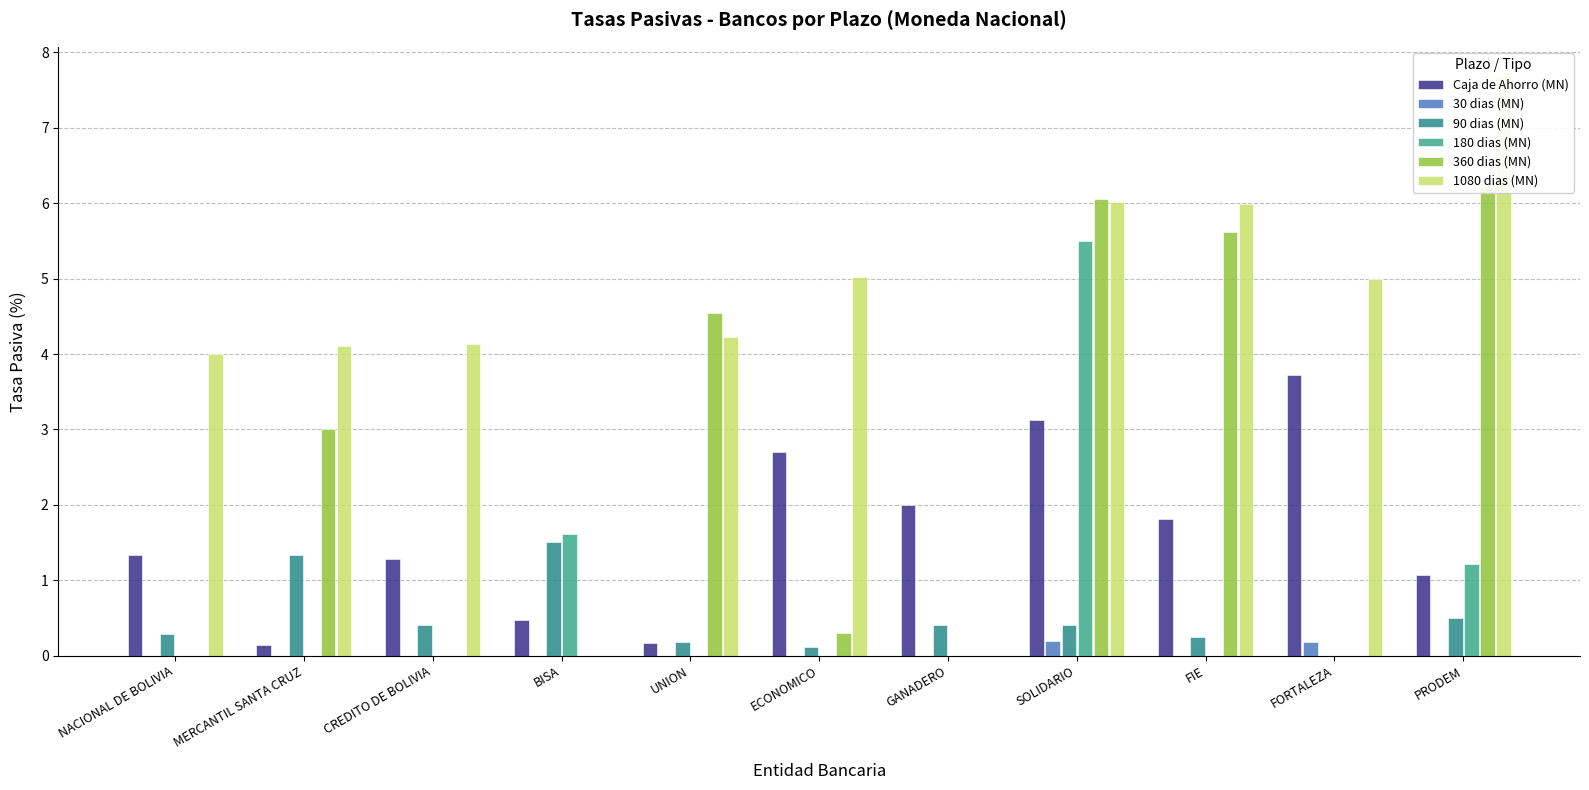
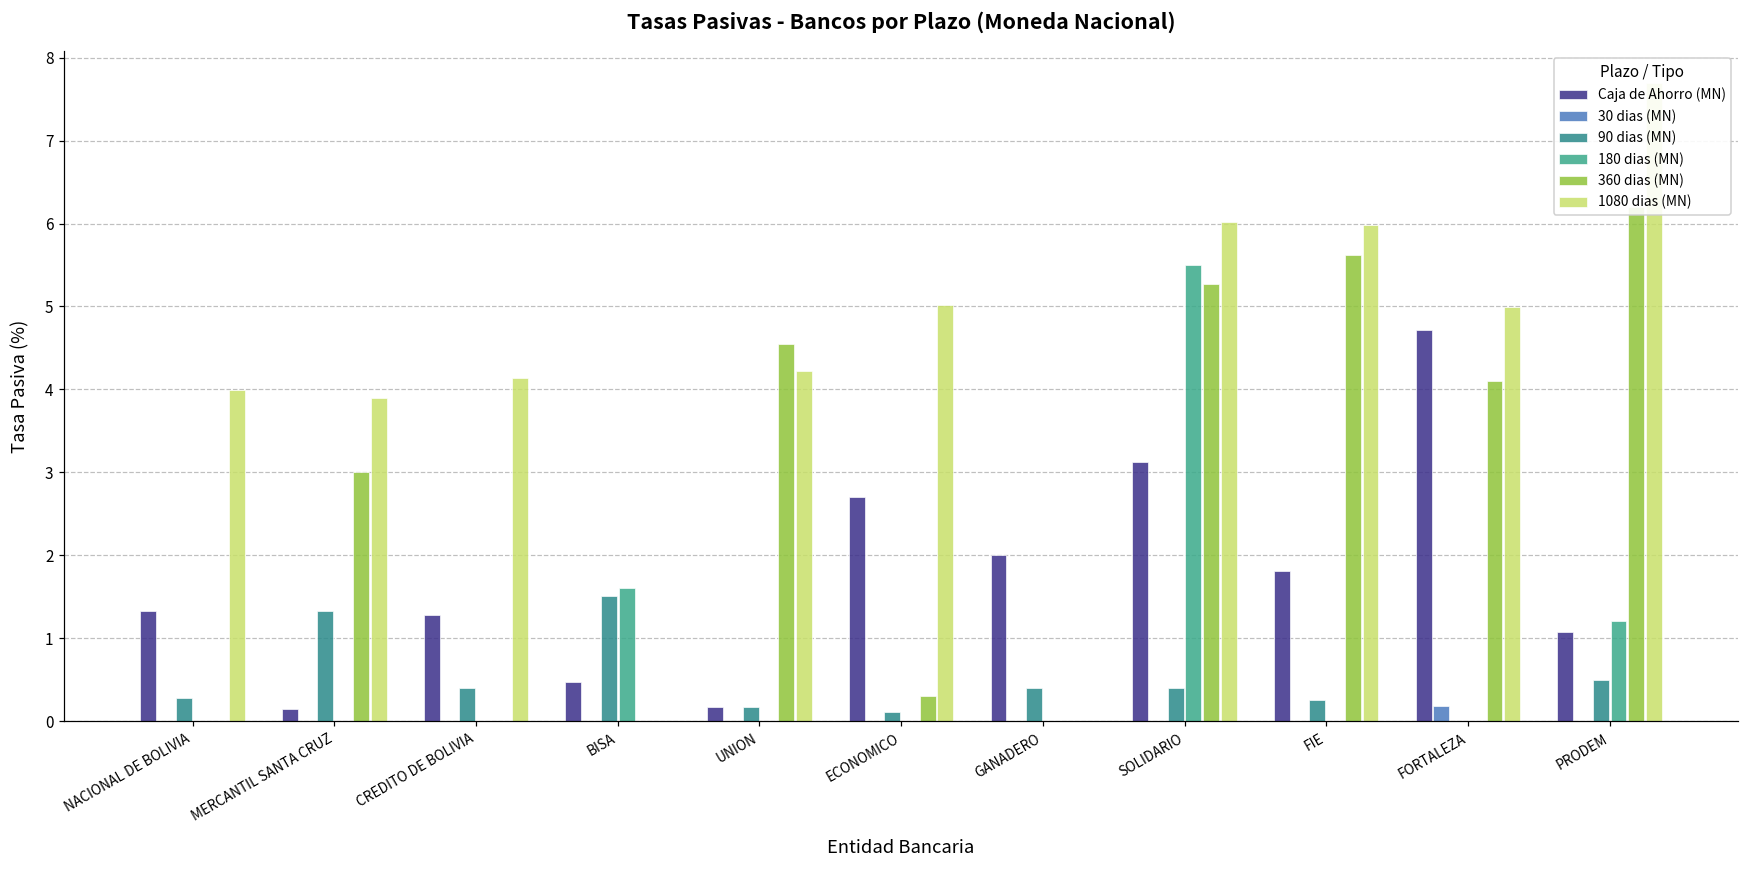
1080 dias (MN), MERCANTIL SANTA CRUZ: 4.1 -> 3.9
30 dias (MN), SOLIDARIO: 0.2 -> 0.0
360 dias (MN), SOLIDARIO: 6.1 -> 5.3
Caja de Ahorro (MN), FORTALEZA: 3.7 -> 4.7
360 dias (MN), FORTALEZA: 0.0 -> 4.1
